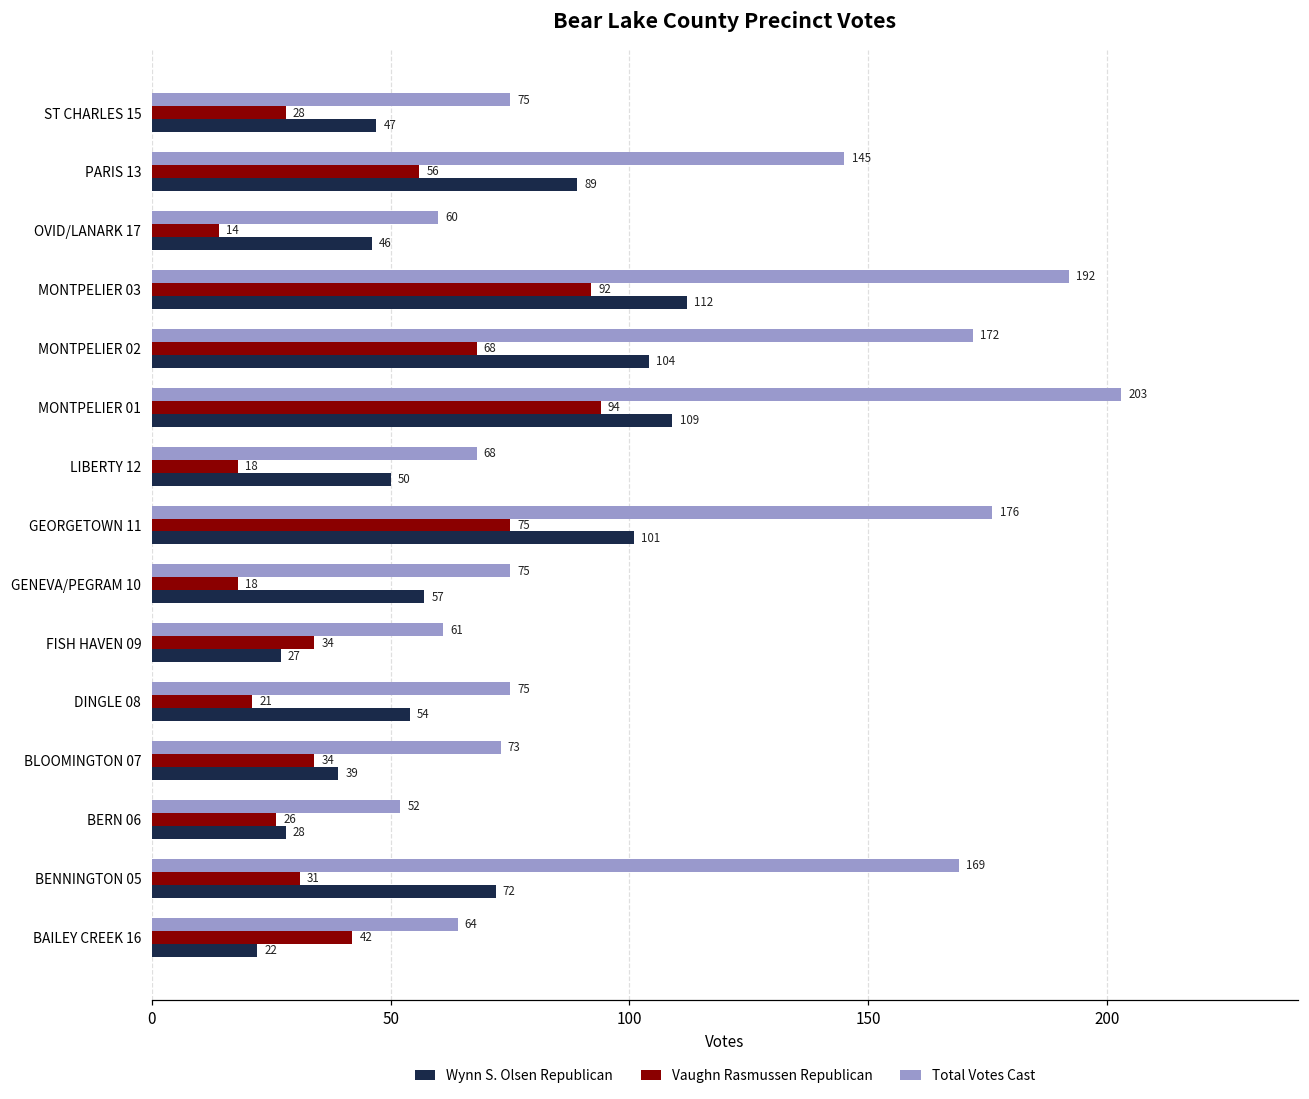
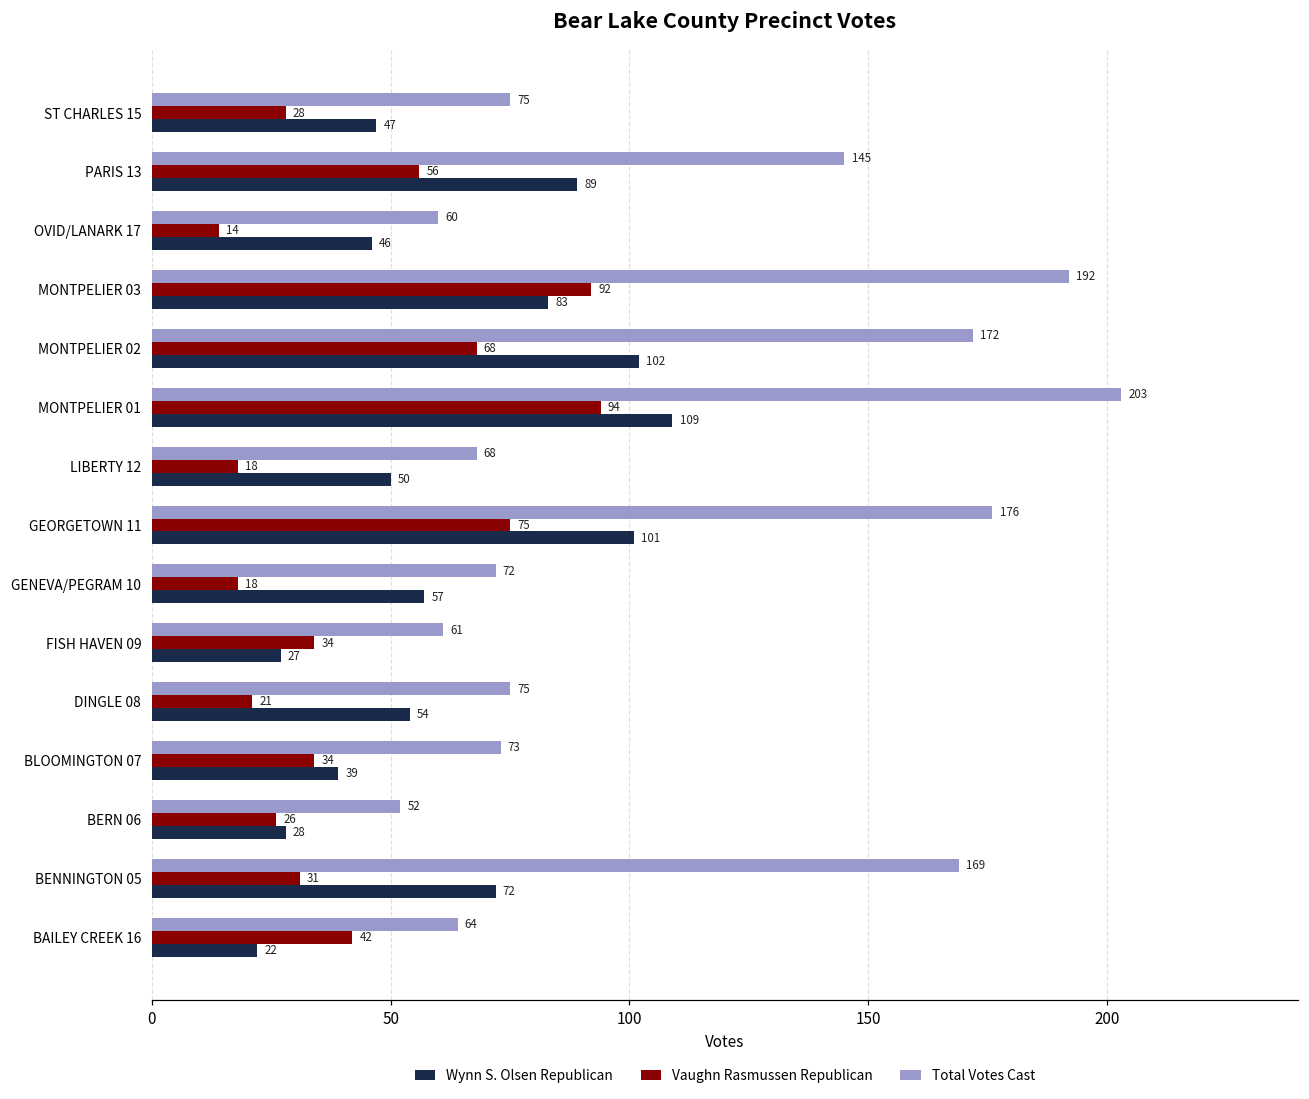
Wynn S. Olsen Republican, MONTPELIER 03: 112 -> 83
Wynn S. Olsen Republican, MONTPELIER 02: 104 -> 102
Total Votes Cast, GENEVA/PEGRAM 10: 75 -> 72
